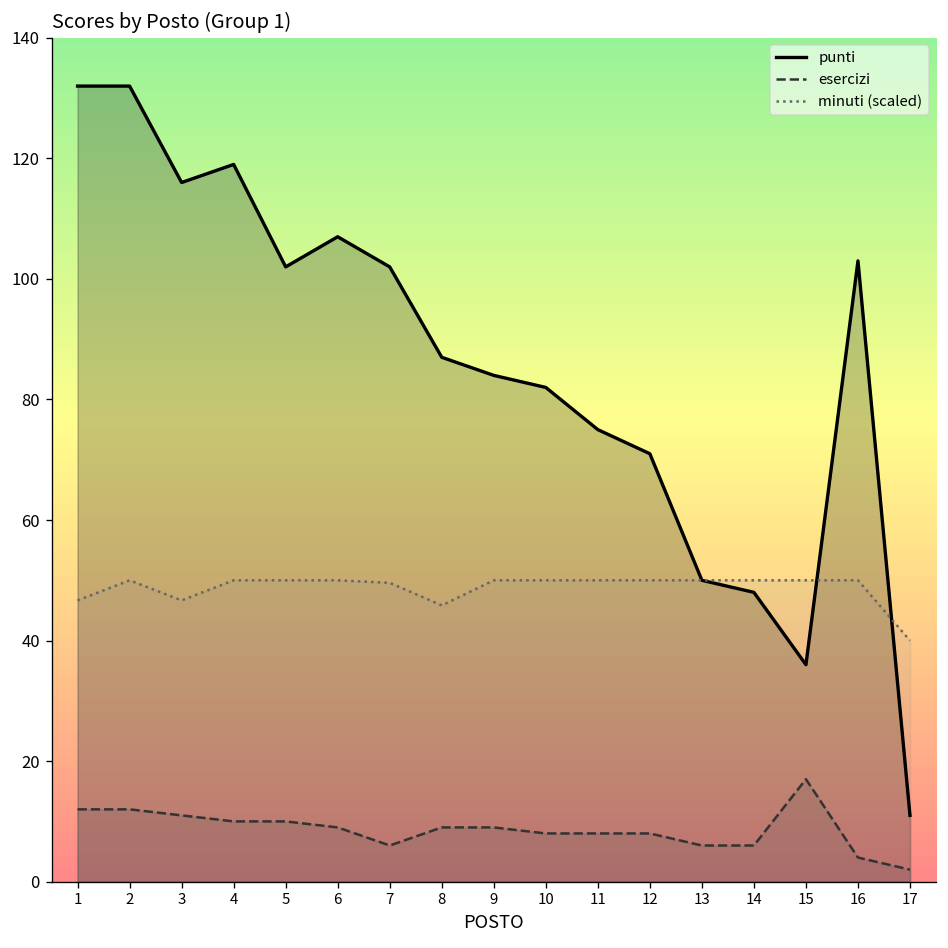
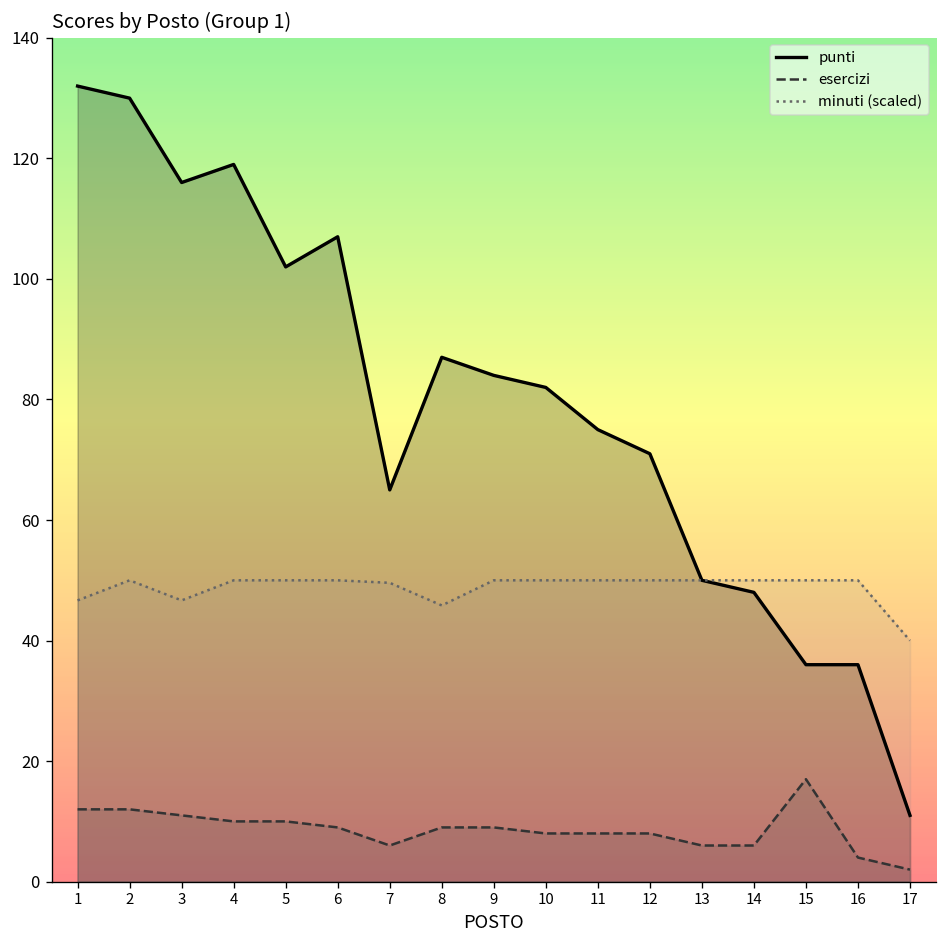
punti, 2: 132 -> 130
punti, 7: 102 -> 65
punti, 16: 103 -> 36
